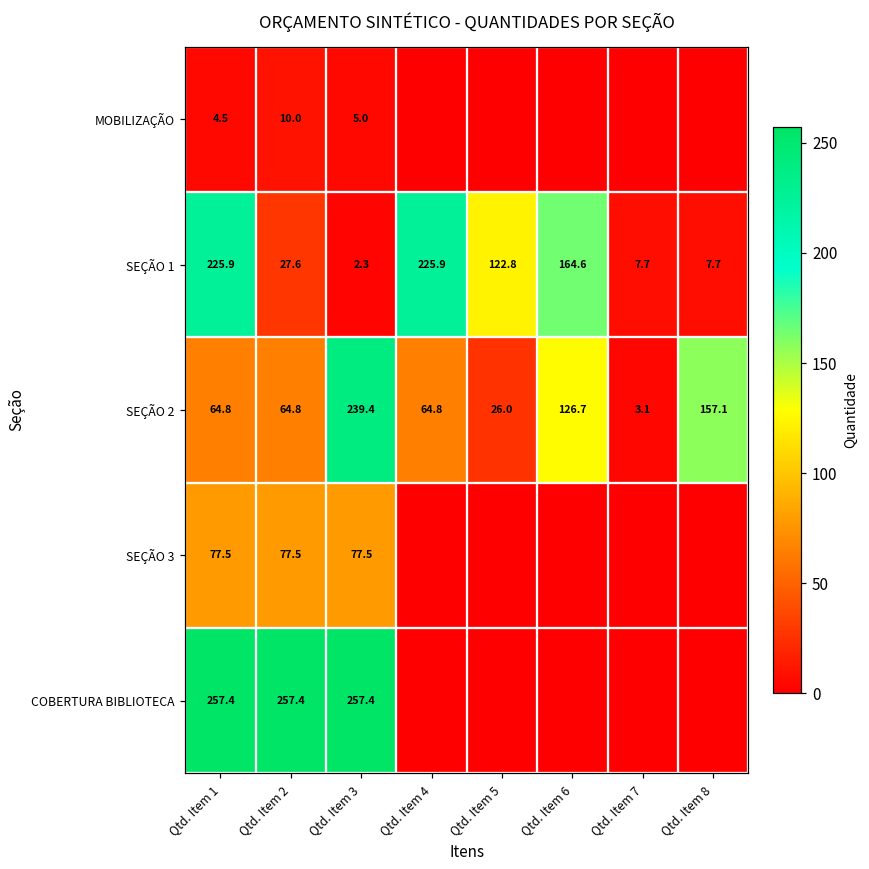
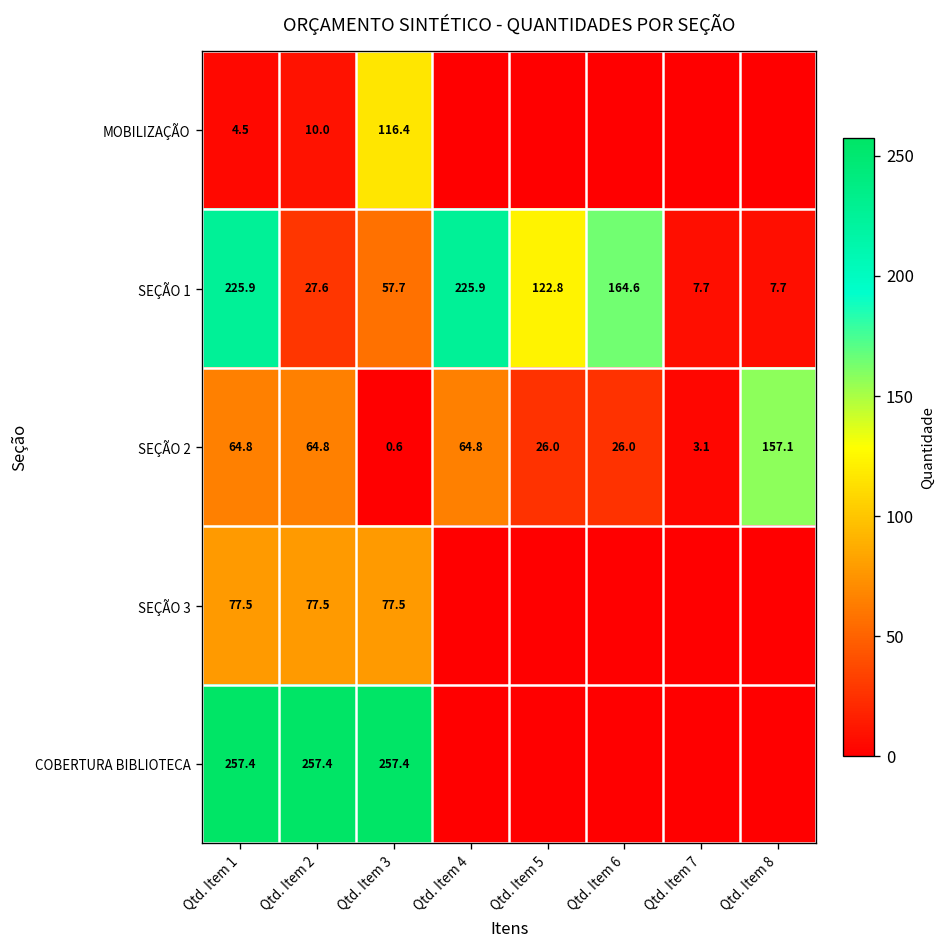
MOBILIZAÇÃO, Qtd. Item 3: 5.0 -> 116.4
SEÇÃO 1, Qtd. Item 3: 2.3 -> 57.7
SEÇÃO 2, Qtd. Item 3: 239.4 -> 0.6
SEÇÃO 2, Qtd. Item 6: 126.7 -> 26.0
